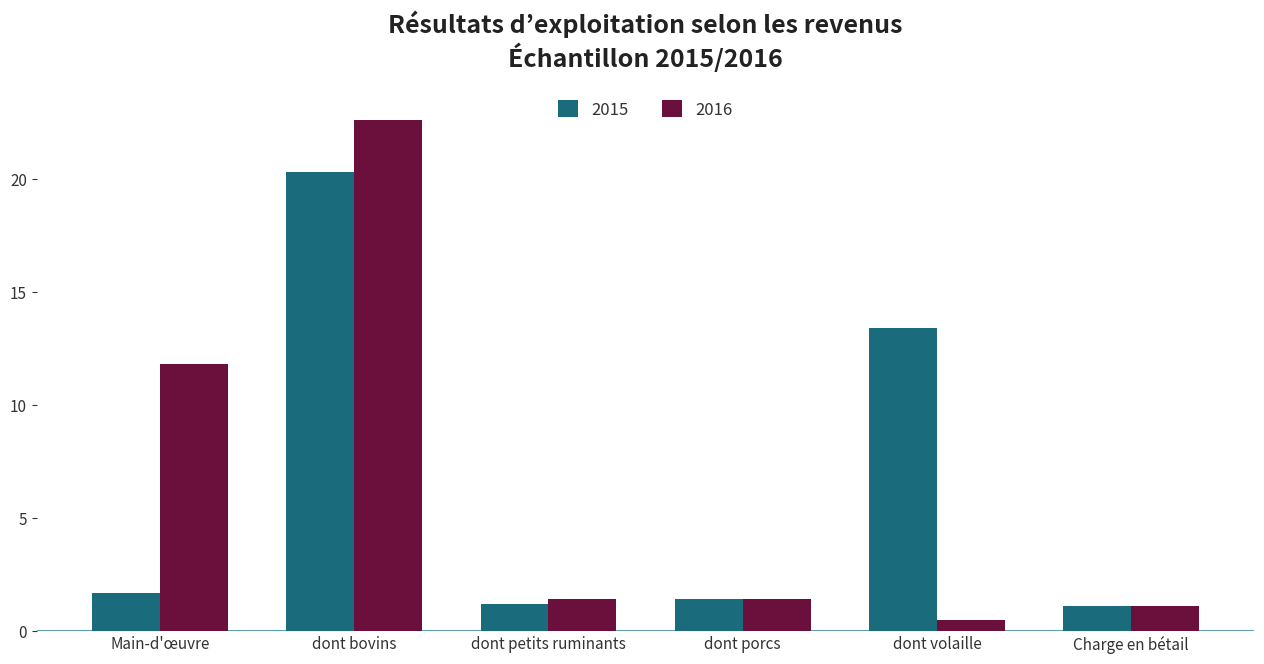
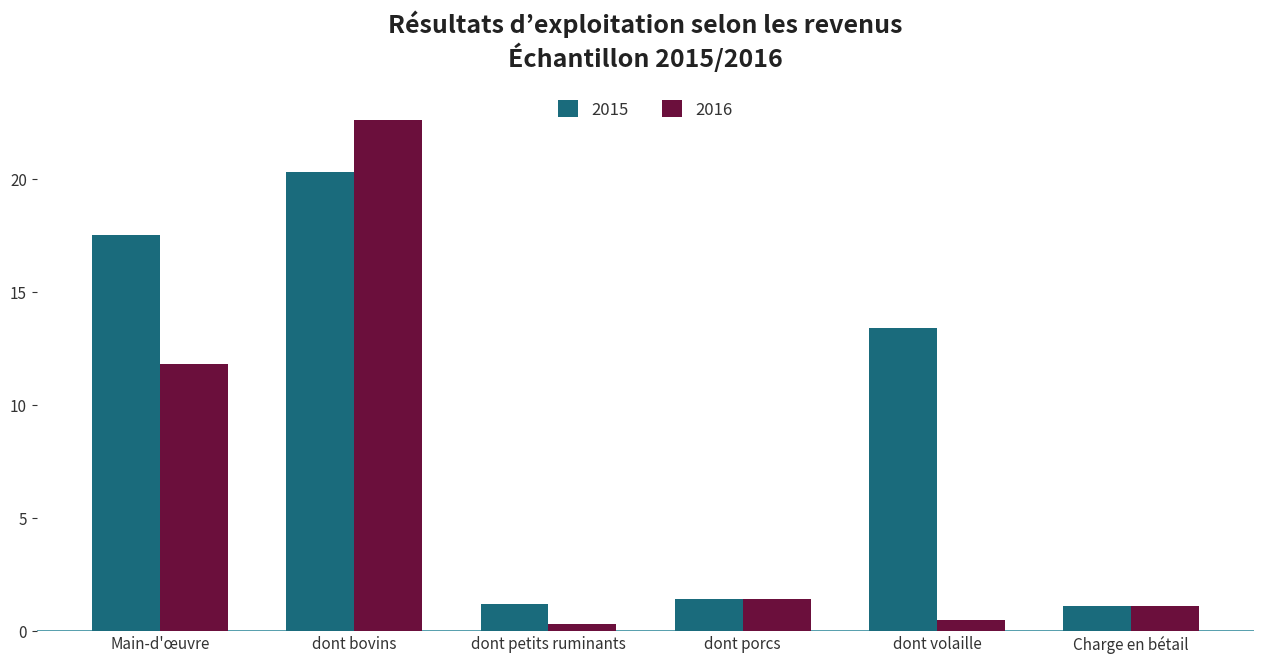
2015, Main-d'œuvre: 1.7 -> 17.5
2016, dont petits ruminants: 1.4 -> 0.3
